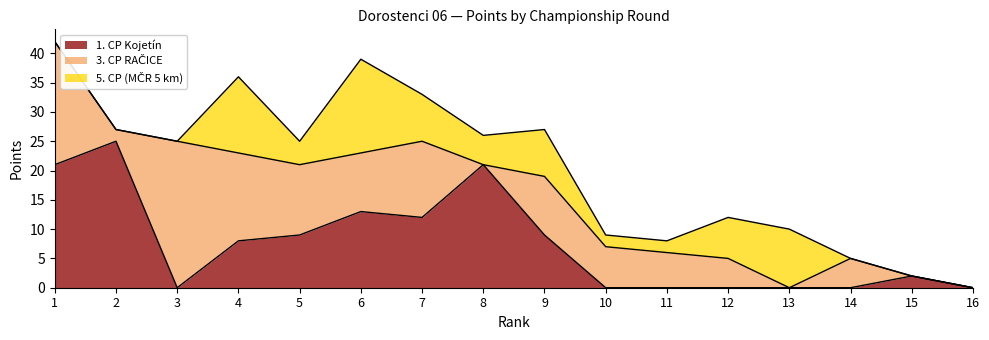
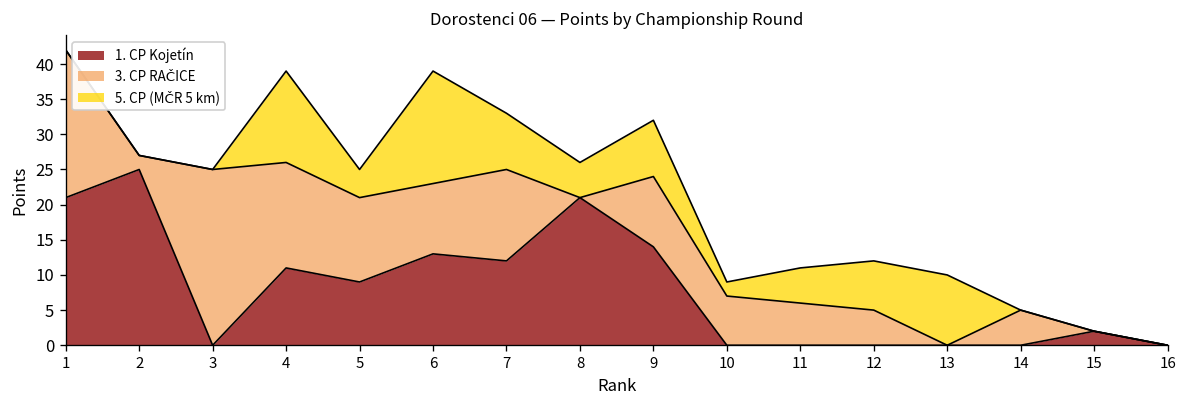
1. CP Kojetín, 4: 8 -> 11
1. CP Kojetín, 9: 9 -> 14
5. CP (MČR 5 km), 11: 2 -> 5
